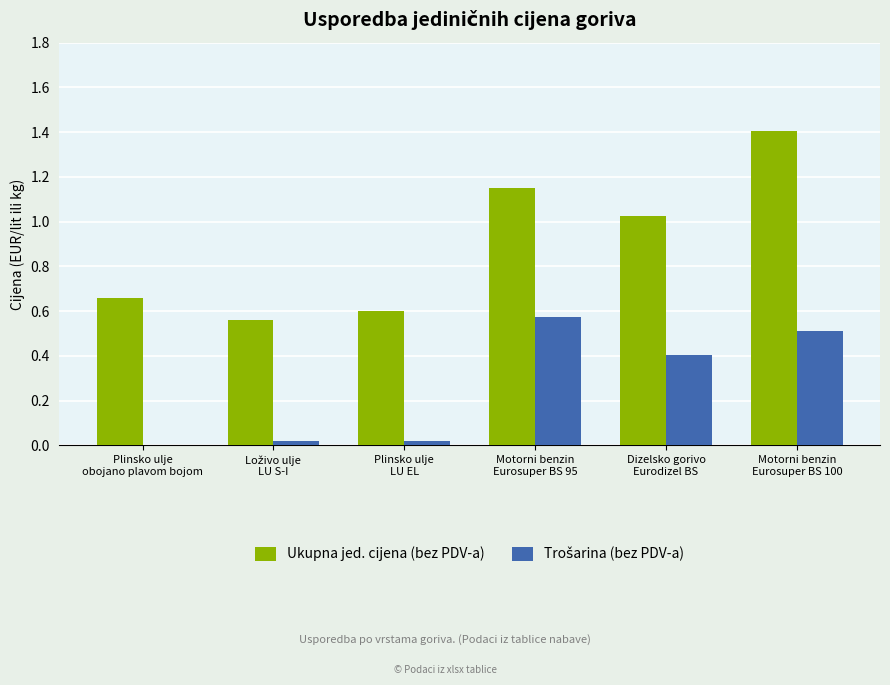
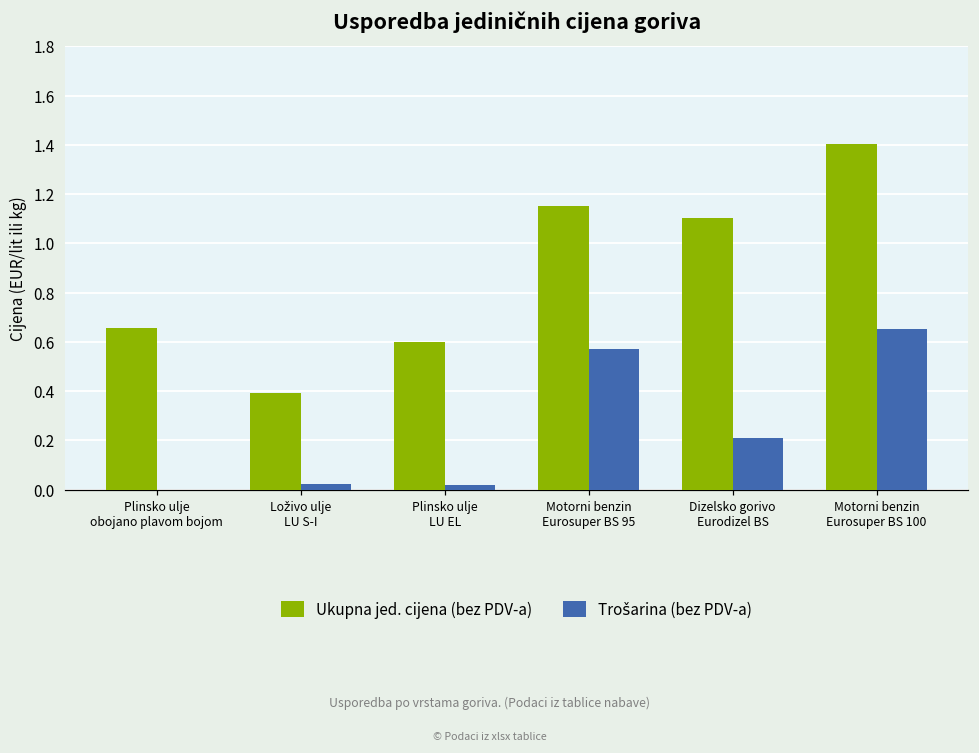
Ukupna jed. cijena (bez PDV-a), Loživo ulje LU S-I: 0.56 -> 0.39
Ukupna jed. cijena (bez PDV-a), Dizelsko gorivo Eurodizel BS: 1.03 -> 1.10
Trošarina (bez PDV-a), Dizelsko gorivo Eurodizel BS: 0.41 -> 0.21
Trošarina (bez PDV-a), Motorni benzin Eurosuper BS 100: 0.51 -> 0.65
